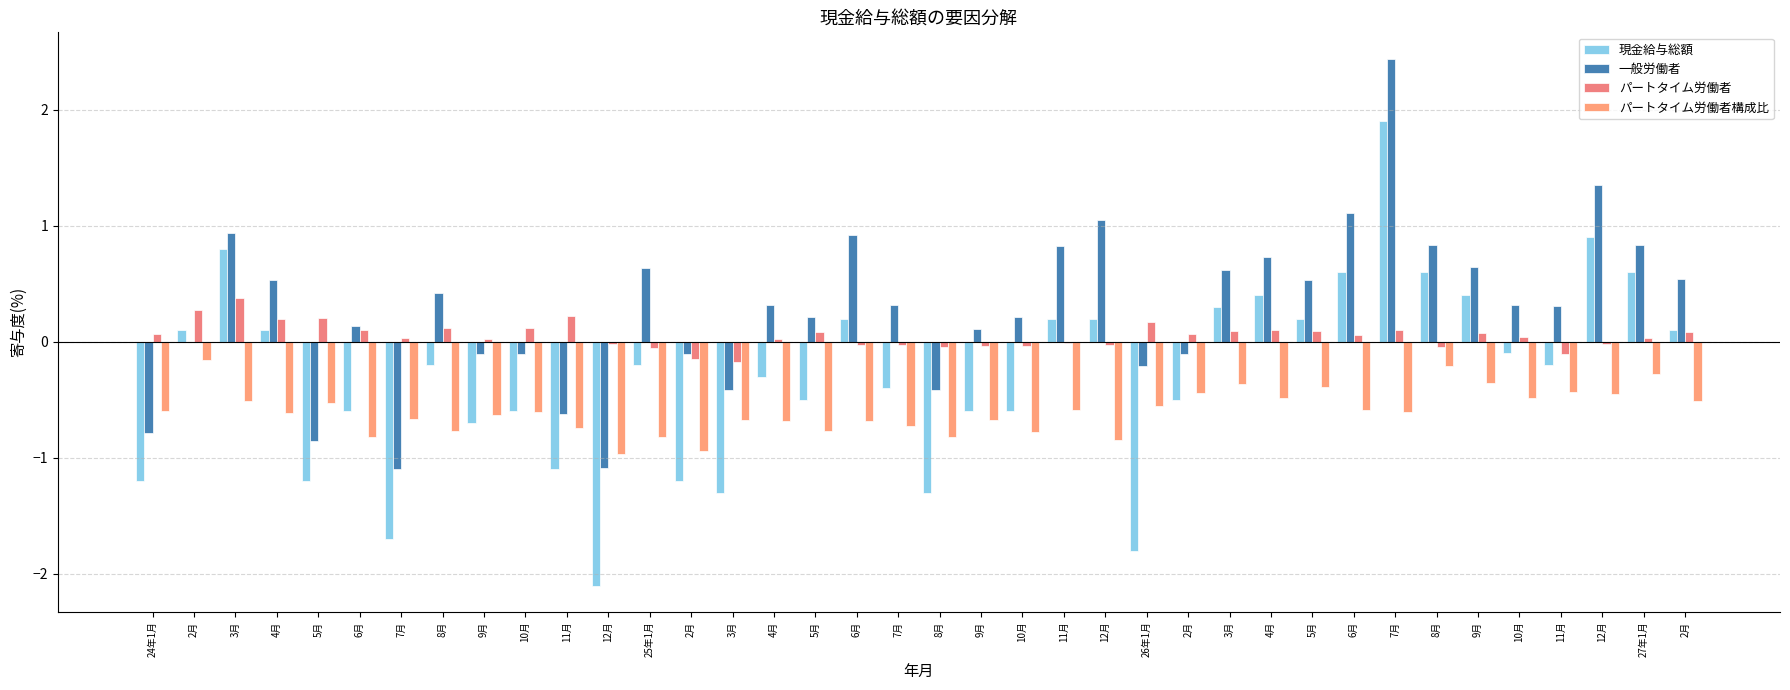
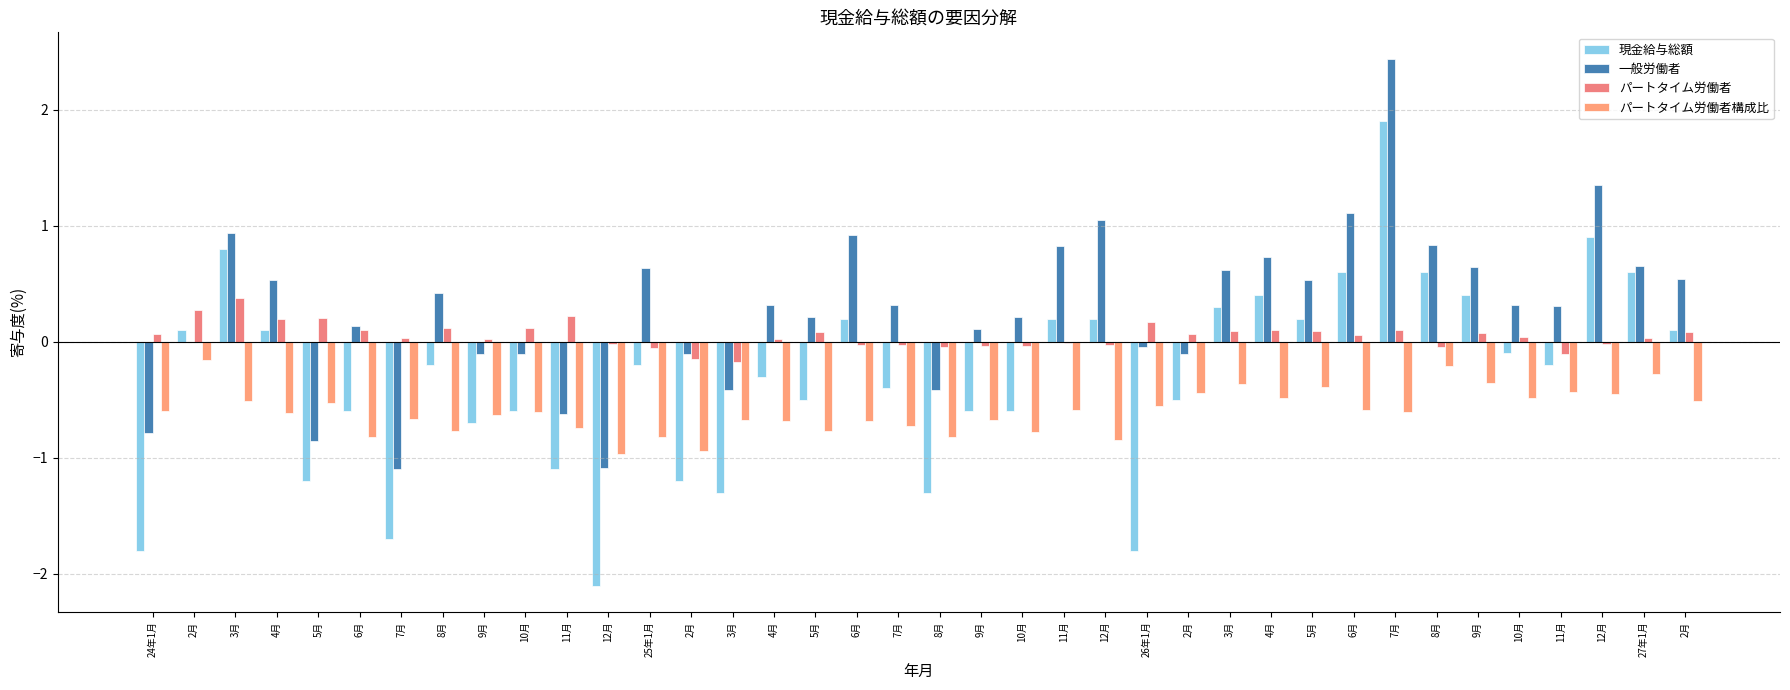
現金給与総額, 24年1月: -1.2 -> -1.8
一般労働者, 26年1月: -0.21 -> -0.04
一般労働者, 27年1月: 0.84 -> 0.66
